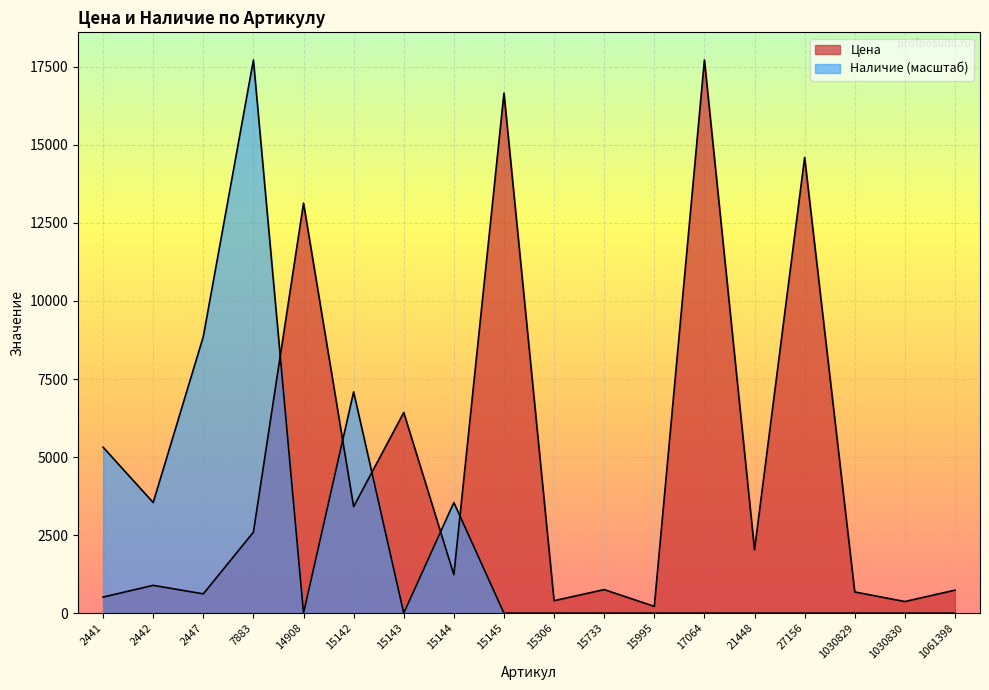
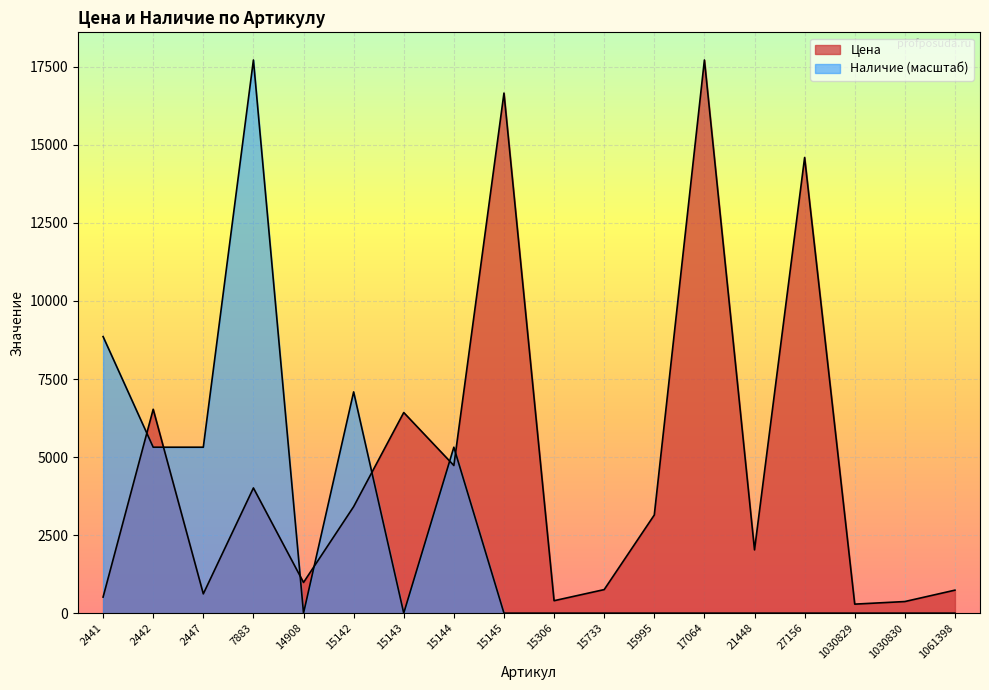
Наличие (масштаб), 2441: 5300 -> 8900
Цена, 2442: 900 -> 6500
Наличие (масштаб), 2442: 3500 -> 5300
Наличие (масштаб), 2447: 8900 -> 5300
Цена, 7883: 2600 -> 4000
Цена, 14908: 13100 -> 1000
Цена, 15144: 1200 -> 4700
Наличие (масштаб), 15144: 3500 -> 5300
Цена, 15995: 200 -> 3100
Цена, 1030829: 700 -> 300
